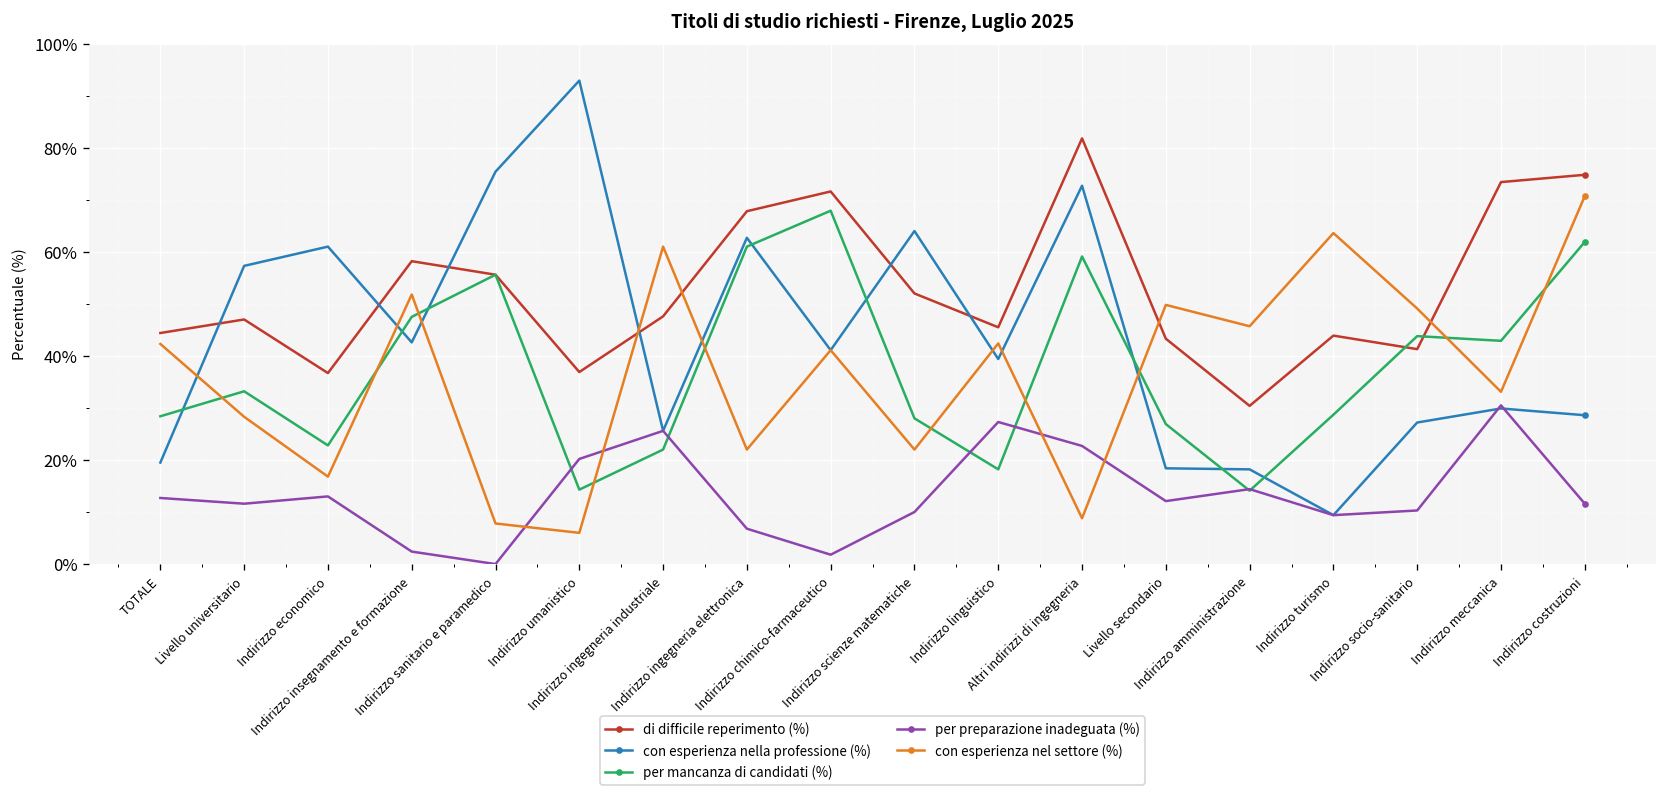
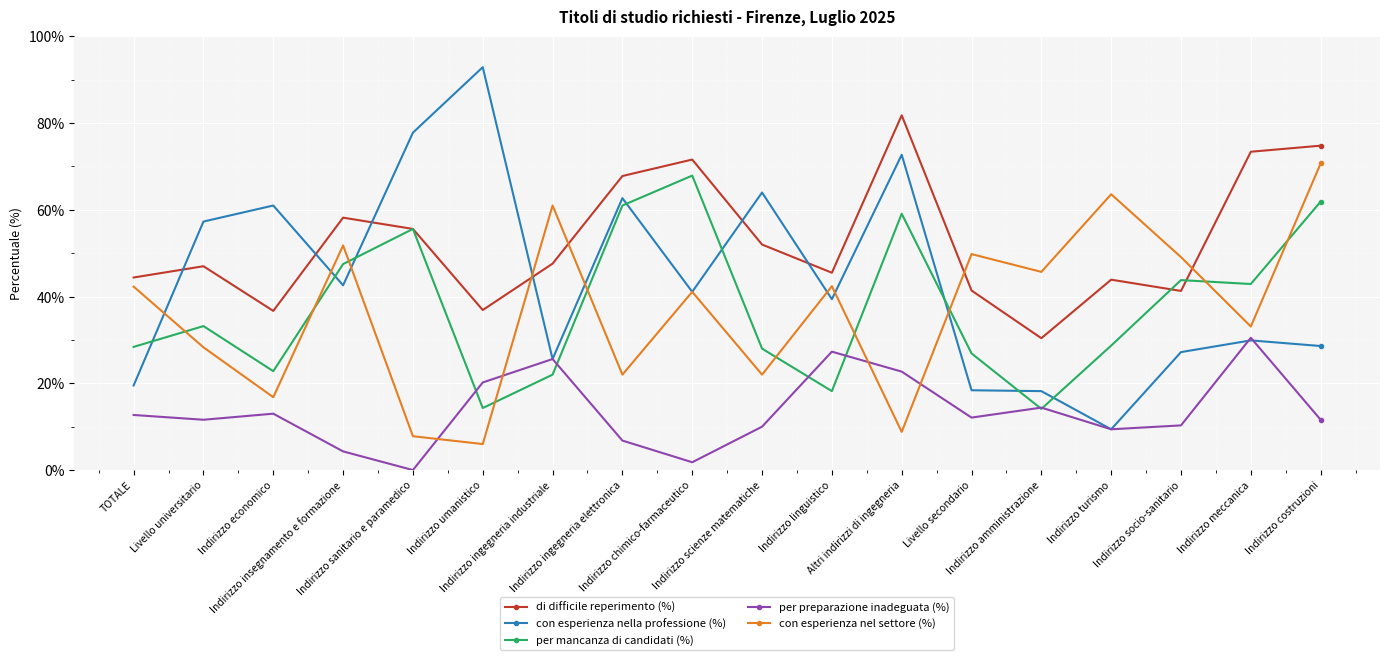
per preparazione inadeguata (%), Indirizzo insegnamento e formazione: 2% -> 4%
con esperienza nella professione (%), Indirizzo sanitario e paramedico: 75% -> 78%
di difficile reperimento (%), Livello secondario: 43% -> 41%
